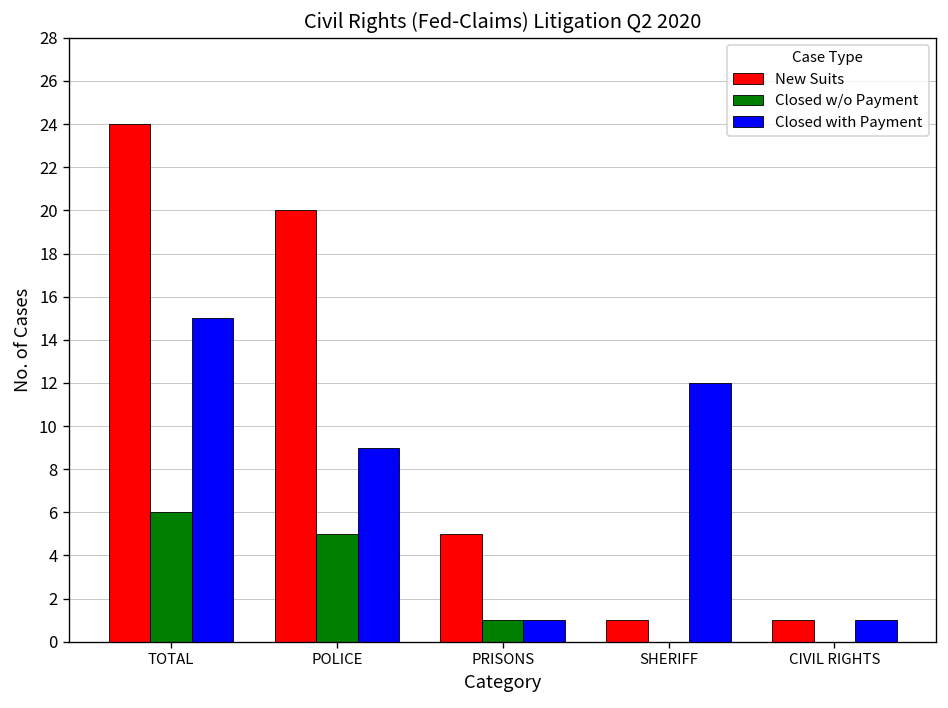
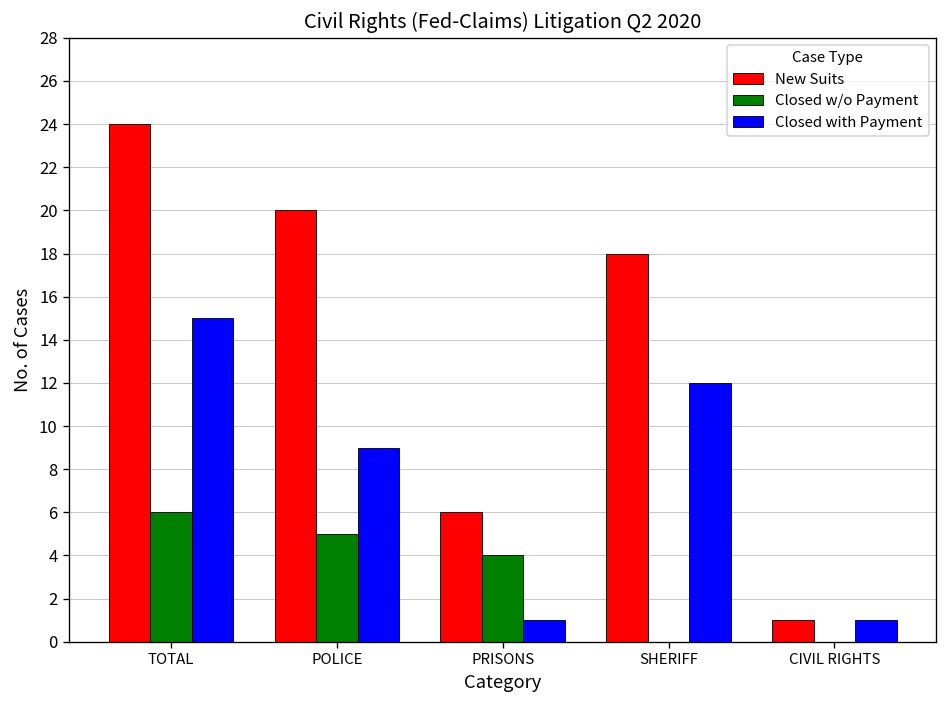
New Suits, PRISONS: 5 -> 6
Closed w/o Payment, PRISONS: 1 -> 4
New Suits, SHERIFF: 1 -> 18
